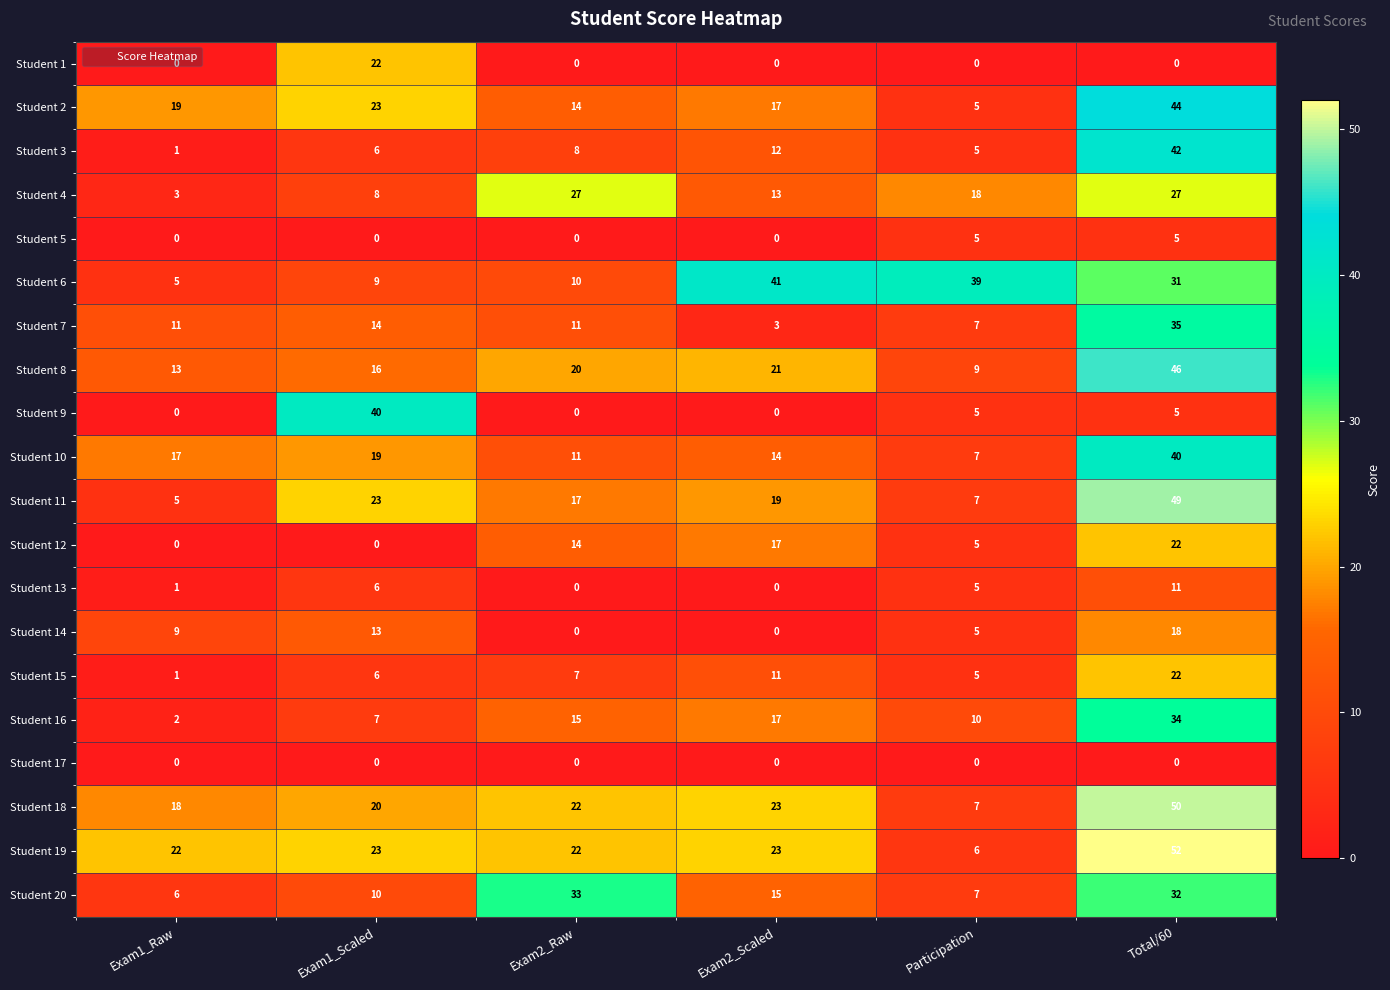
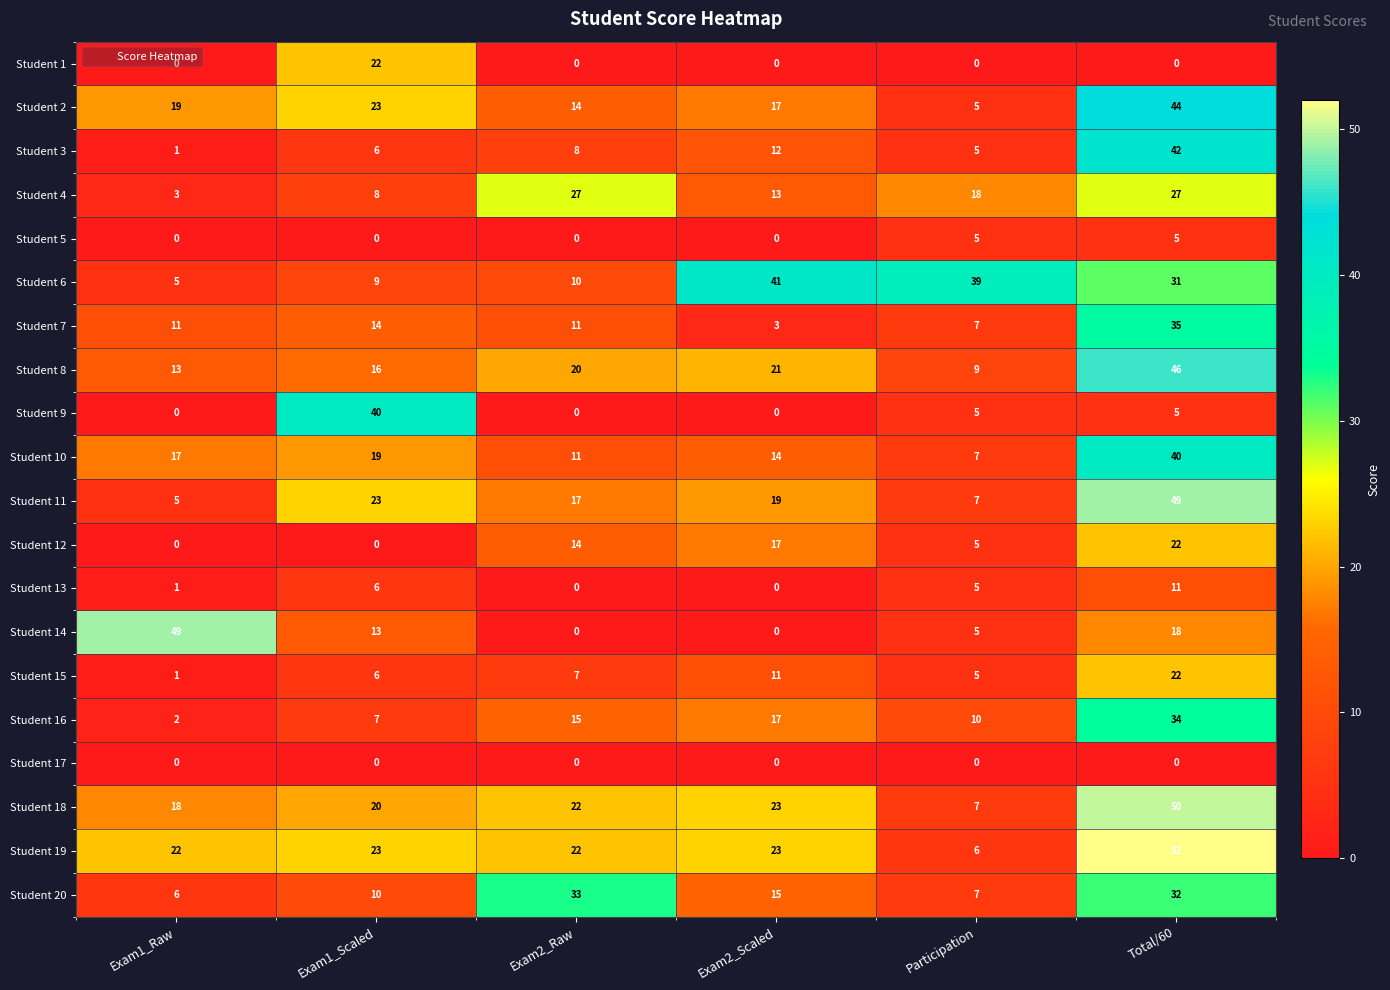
Student 14, Exam1_Raw: 9 -> 49
